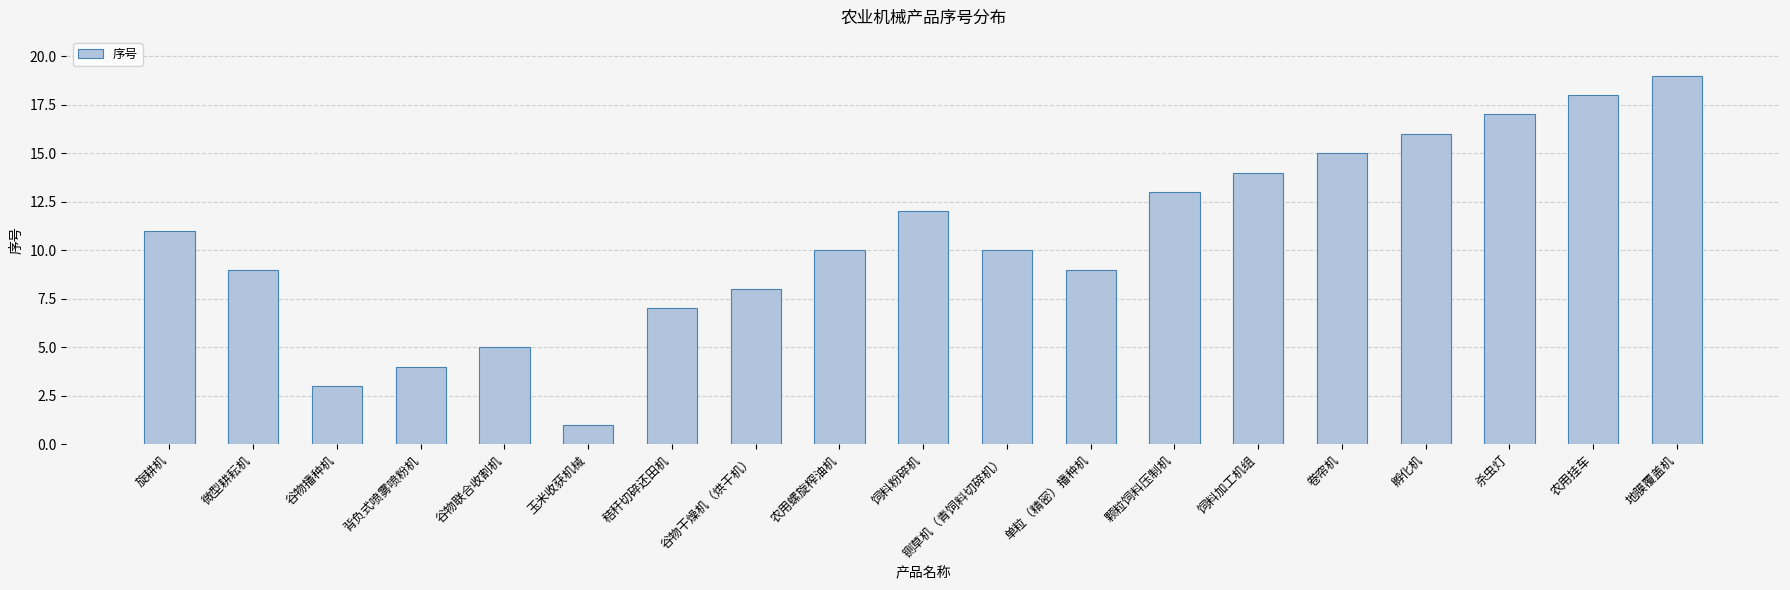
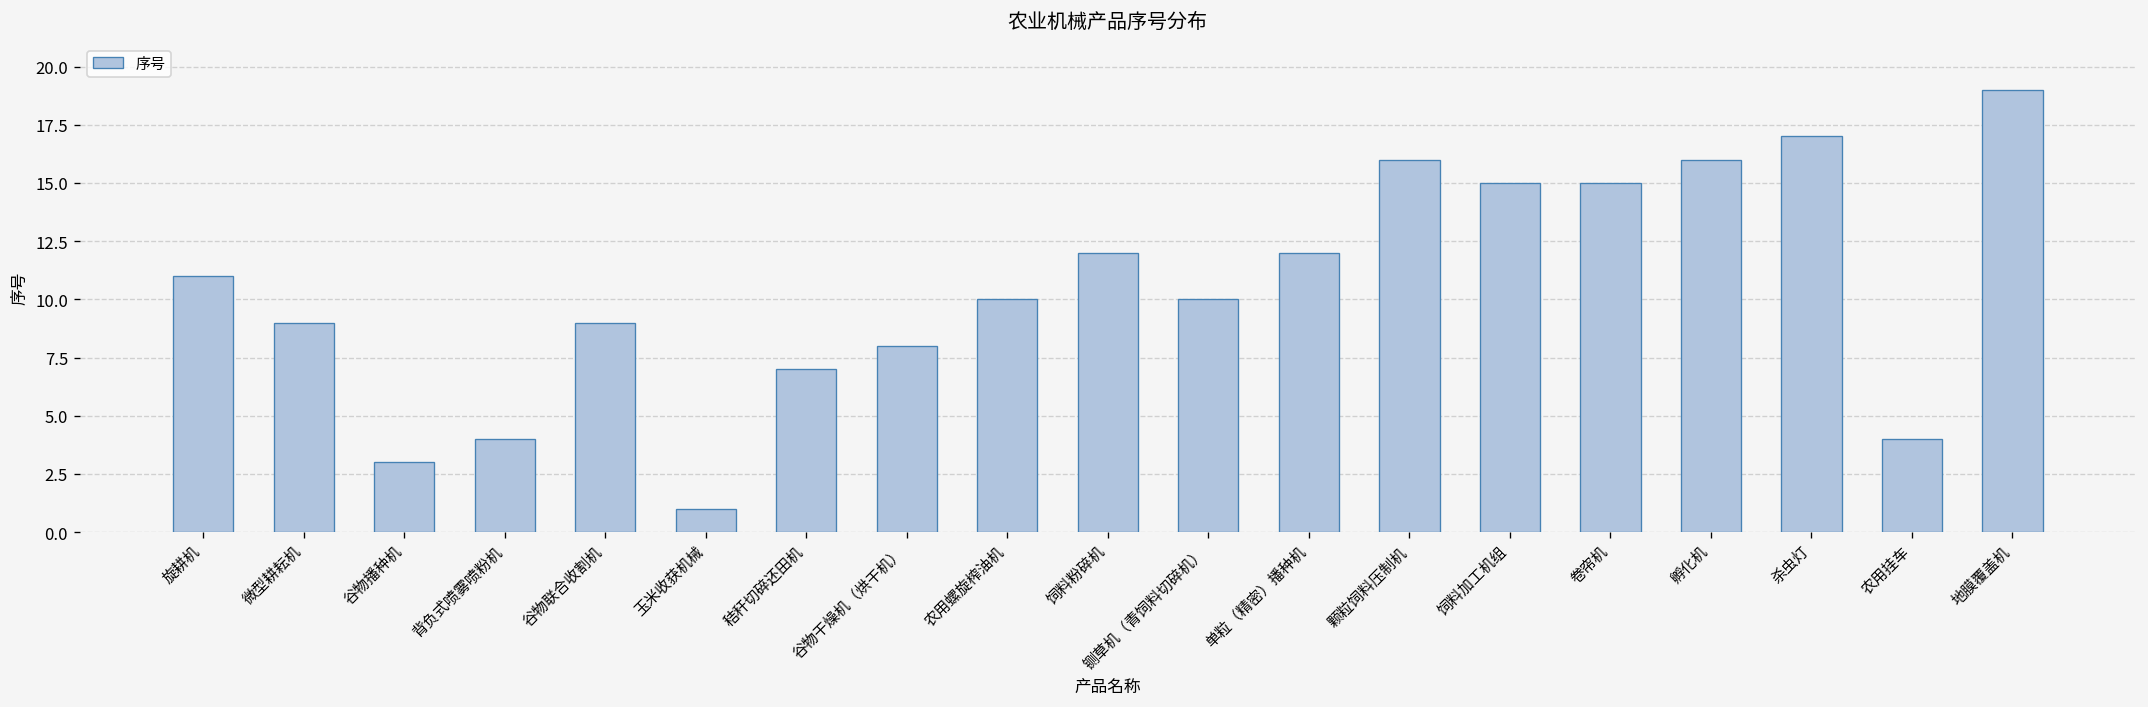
谷物联合收割机: 5 -> 9
单粒（精密）播种机: 9 -> 12
颗粒饲料压制机: 13 -> 16
饲料加工机组: 14 -> 15
农用挂车: 18 -> 4
